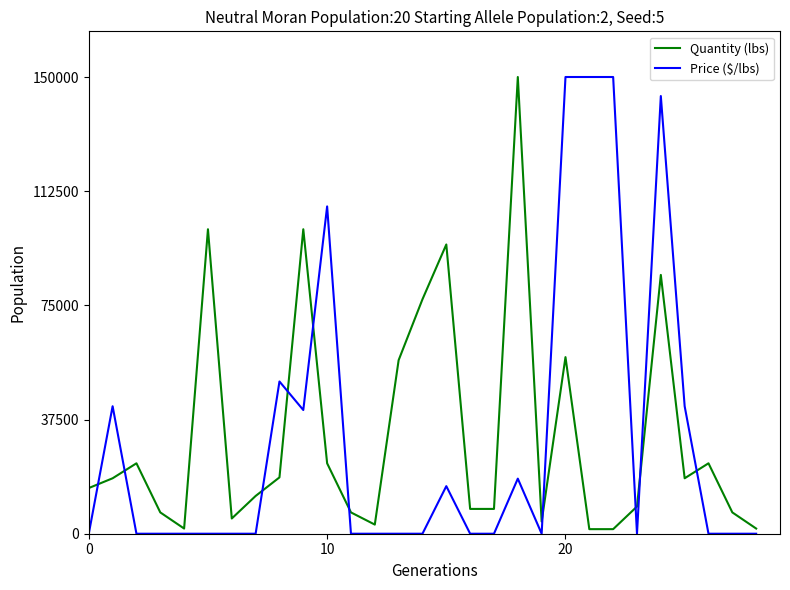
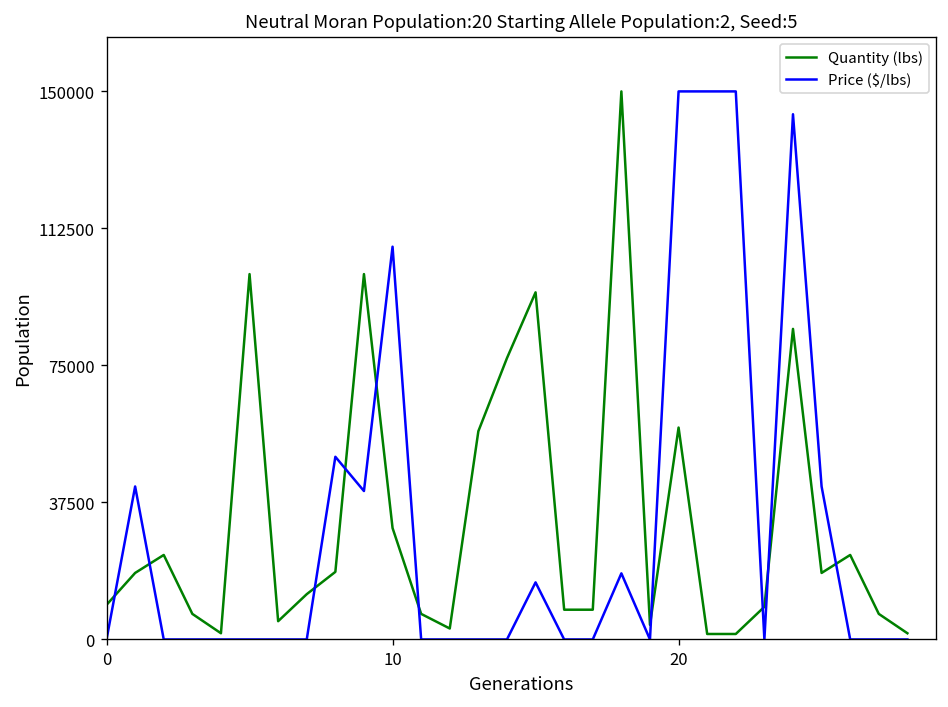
Quantity (lbs), 0: 15000 -> 9000
Quantity (lbs), 10: 23000 -> 30000
